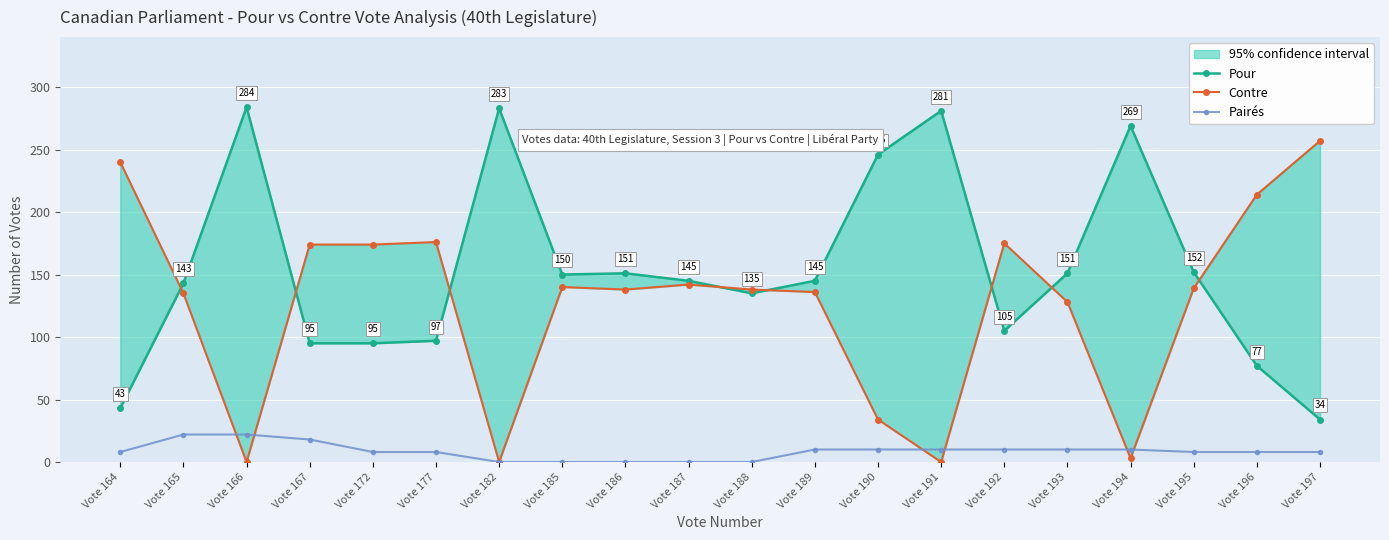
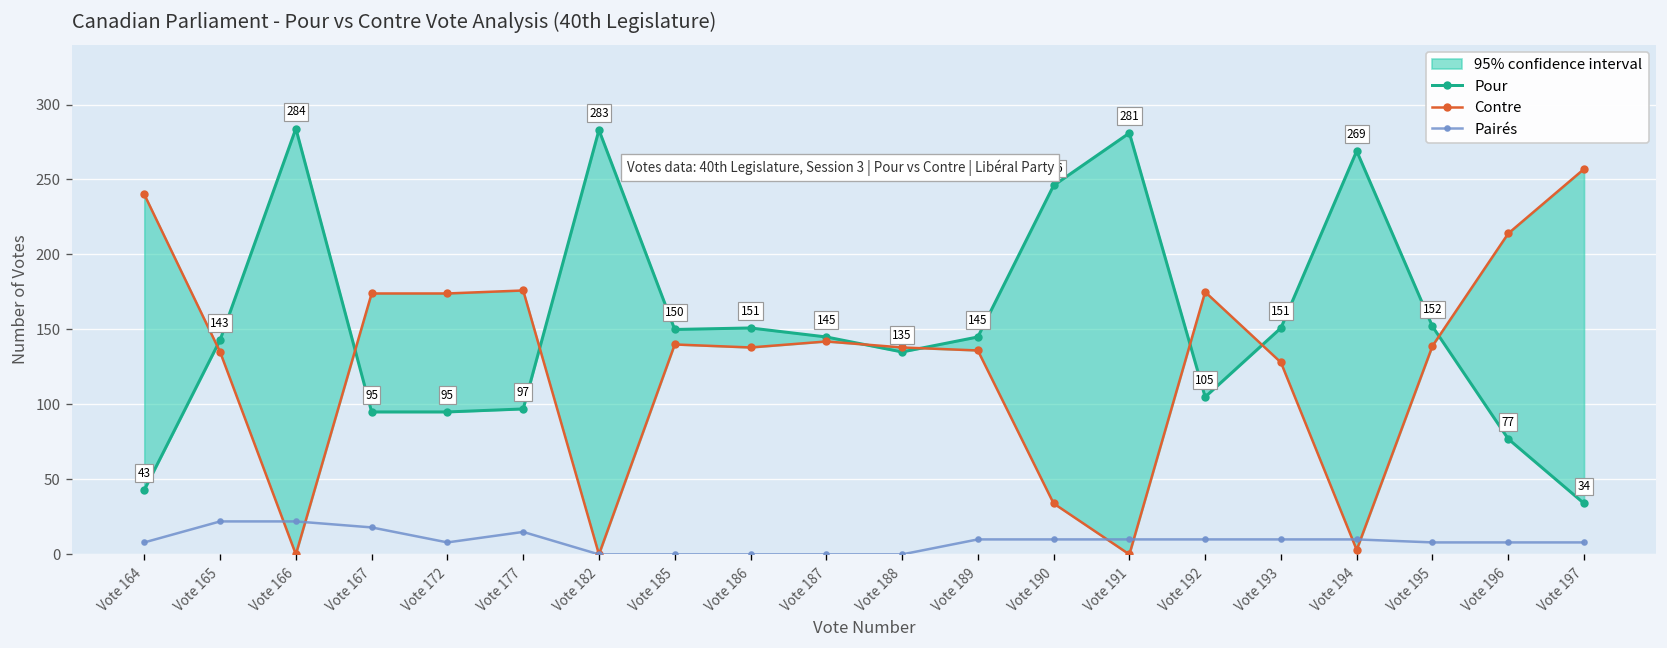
Pairés, Vote 177: 8 -> 15
